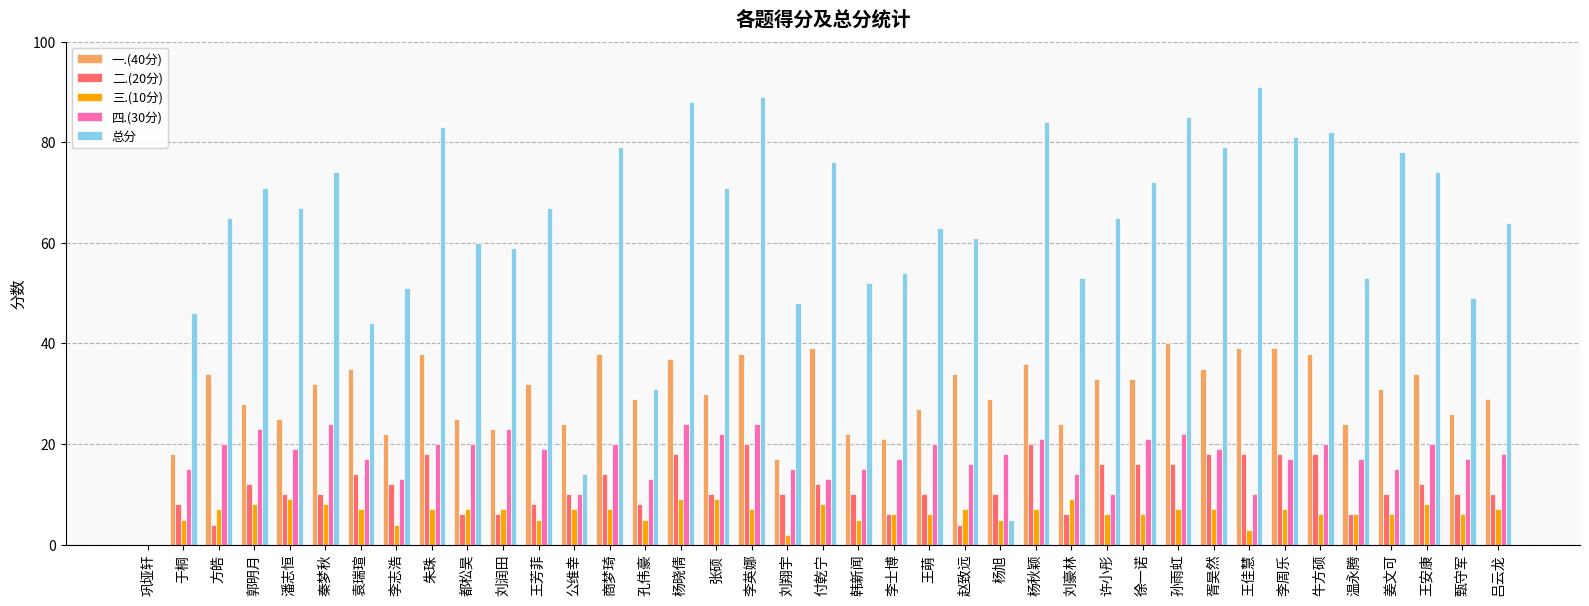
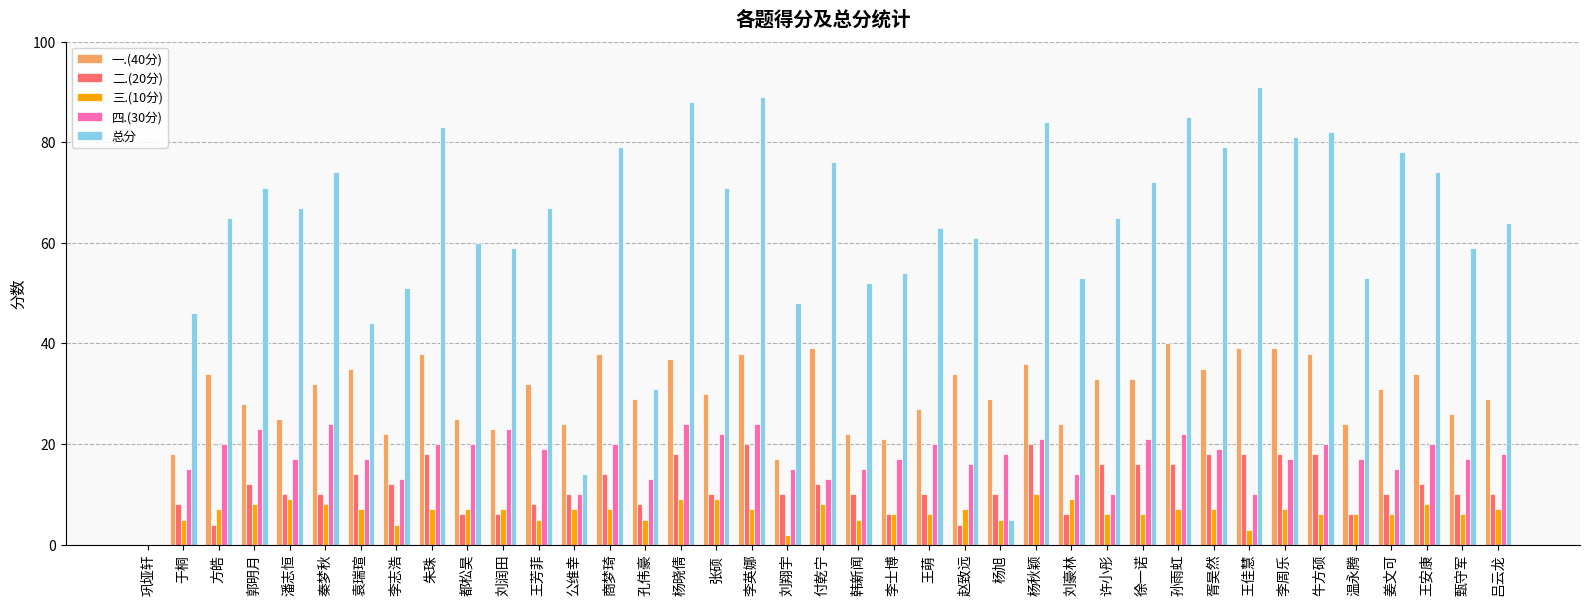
四.(30分), 潘志恒: 19 -> 17
三.(10分), 杨秋颖: 7 -> 10
总分, 甄守军: 49 -> 59
